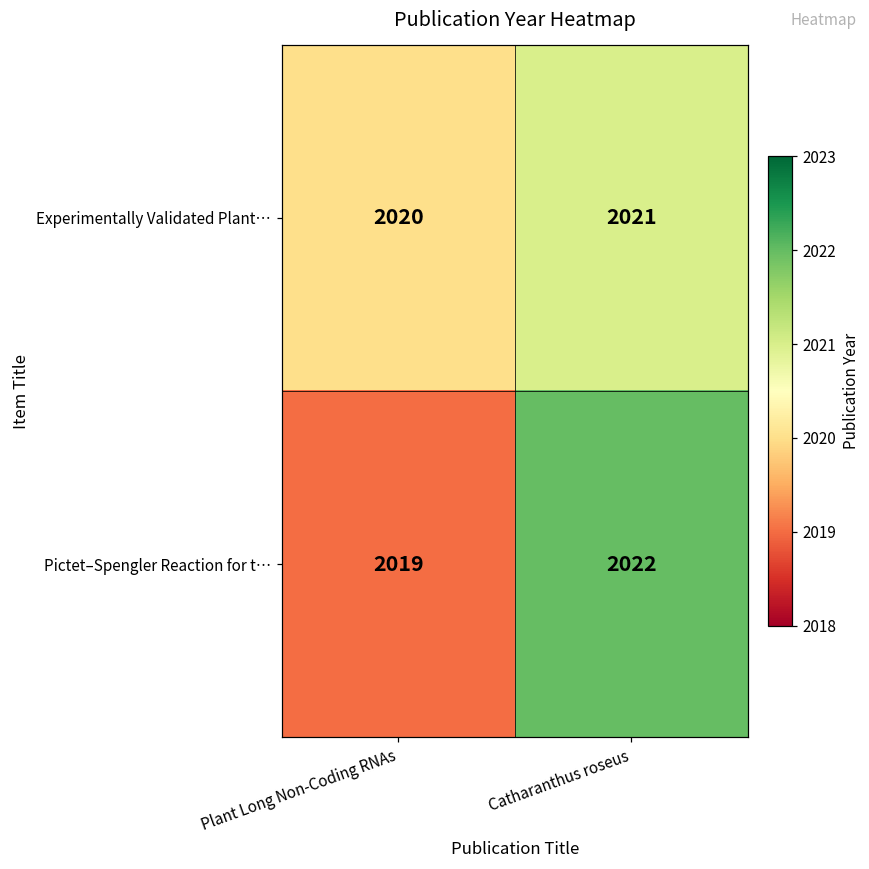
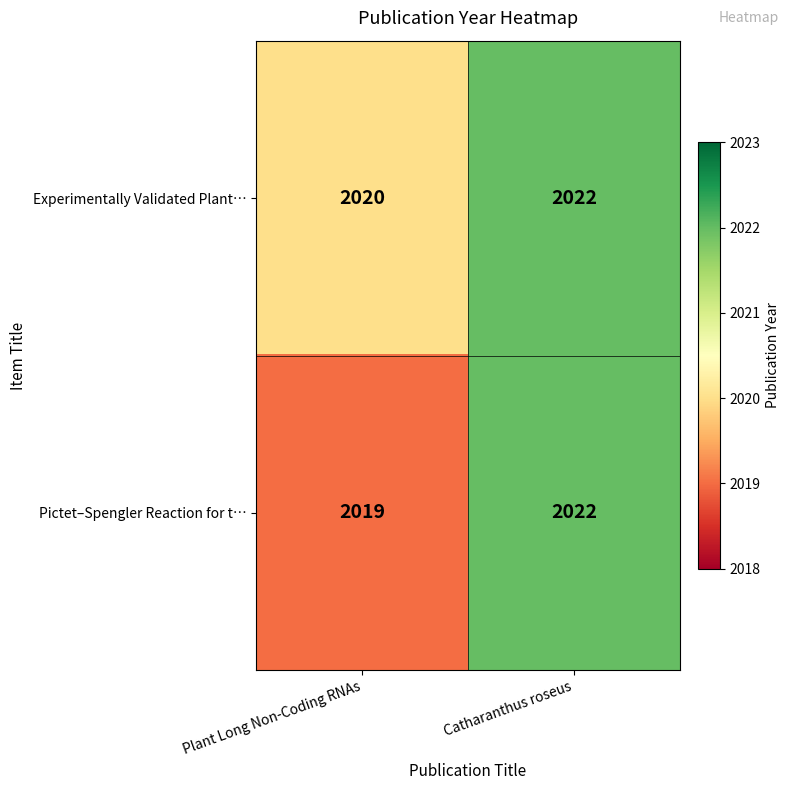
Experimentally Validated Plant…, Catharanthus roseus: 2021 -> 2022
